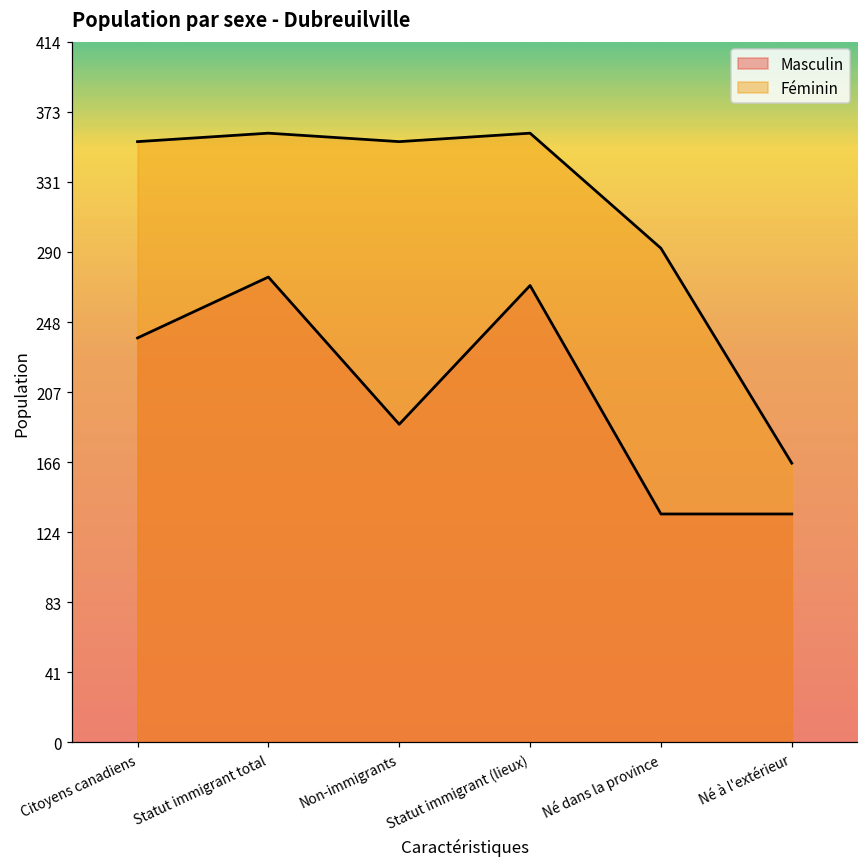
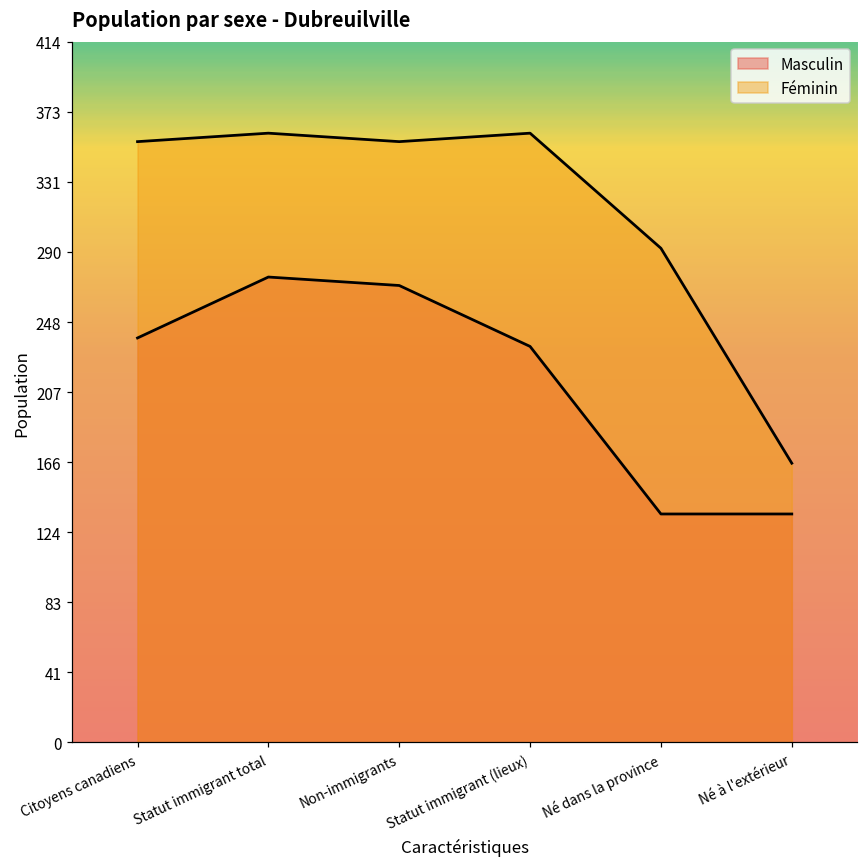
Masculin, Non-immigrants: 188 -> 270
Masculin, Statut immigrant (lieux): 270 -> 234
